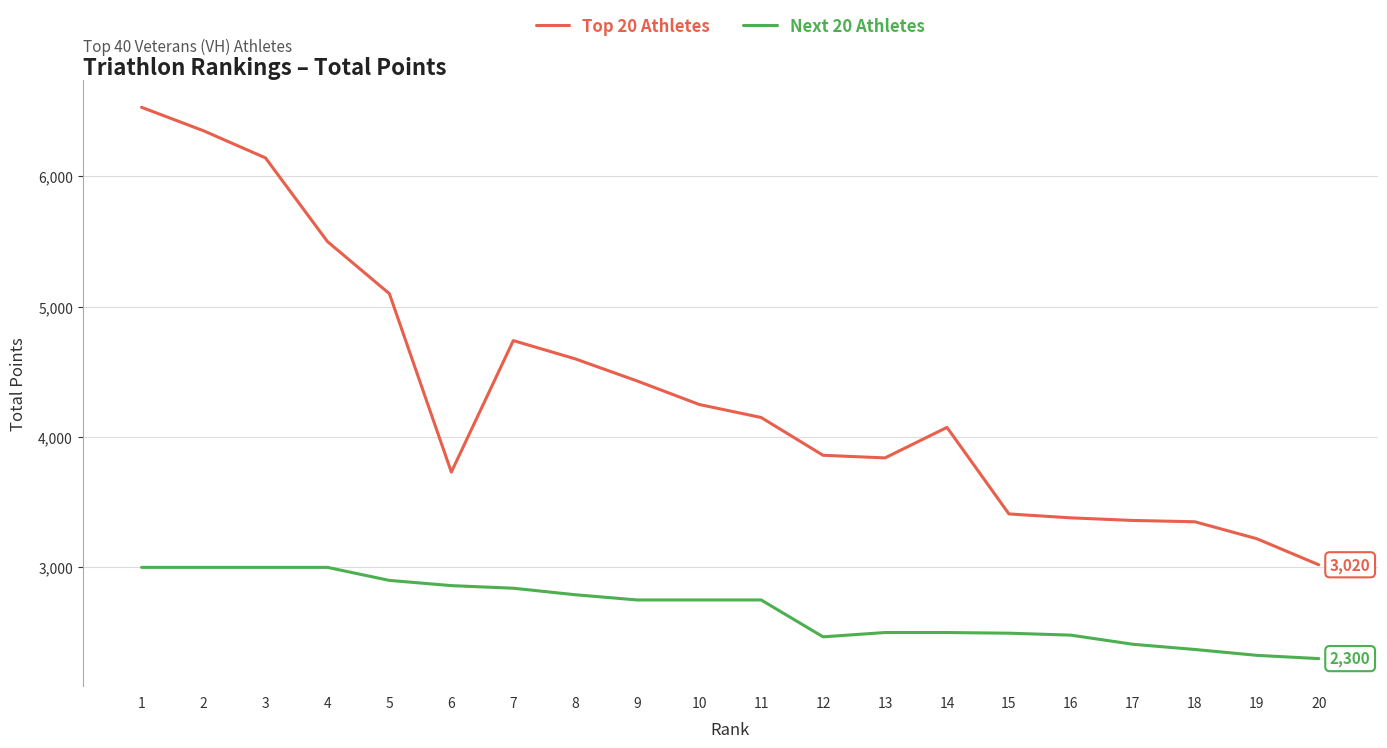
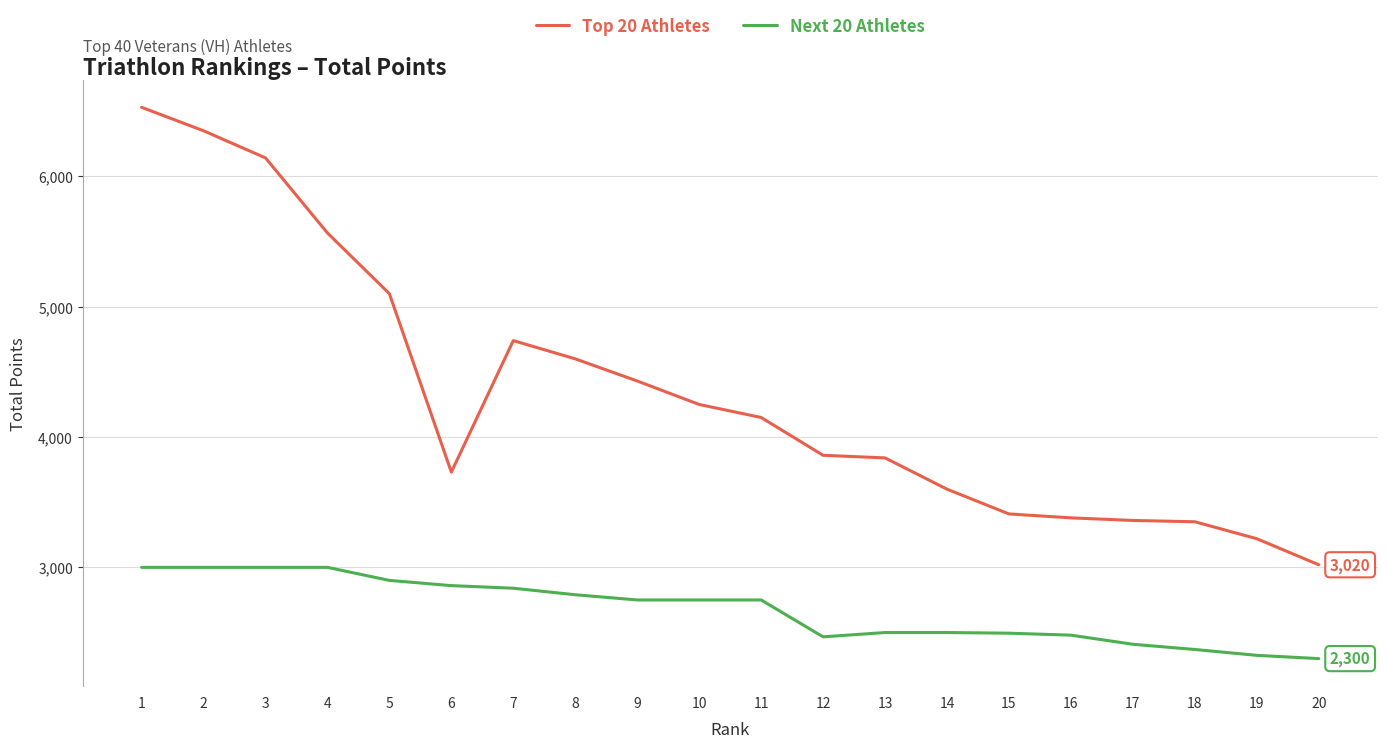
Top 20 Athletes, 4: 5,500 -> 5,570
Top 20 Athletes, 14: 4,070 -> 3,600
